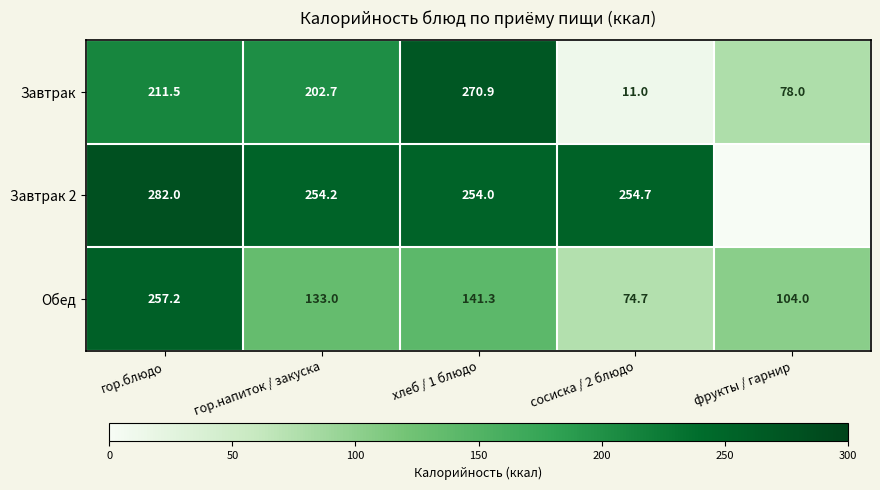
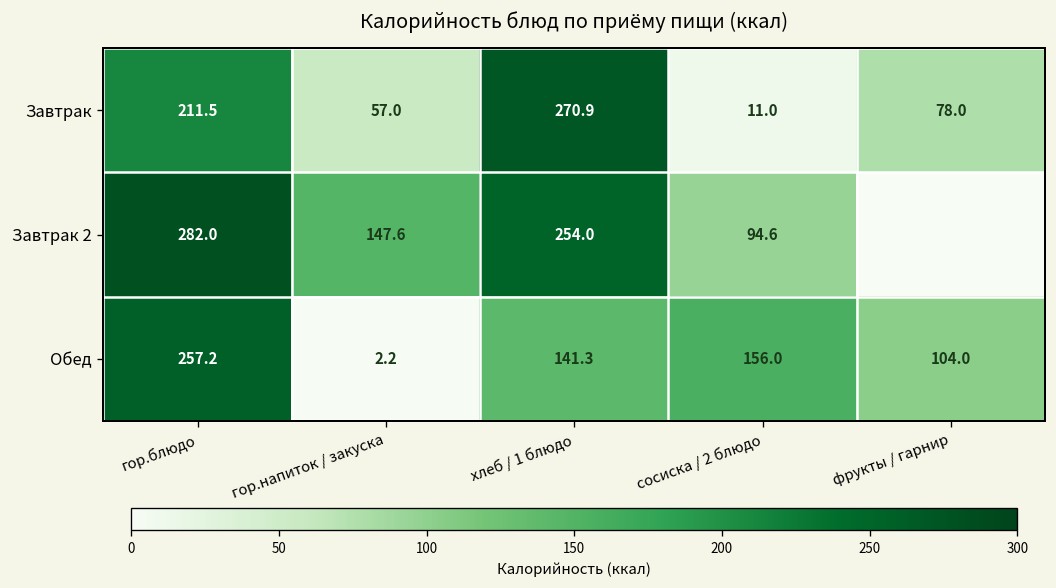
Завтрак, гор.напиток / закуска: 202.7 -> 57.0
Завтрак 2, гор.напиток / закуска: 254.2 -> 147.6
Завтрак 2, сосиска / 2 блюдо: 254.7 -> 94.6
Обед, гор.напиток / закуска: 133.0 -> 2.2
Обед, сосиска / 2 блюдо: 74.7 -> 156.0
